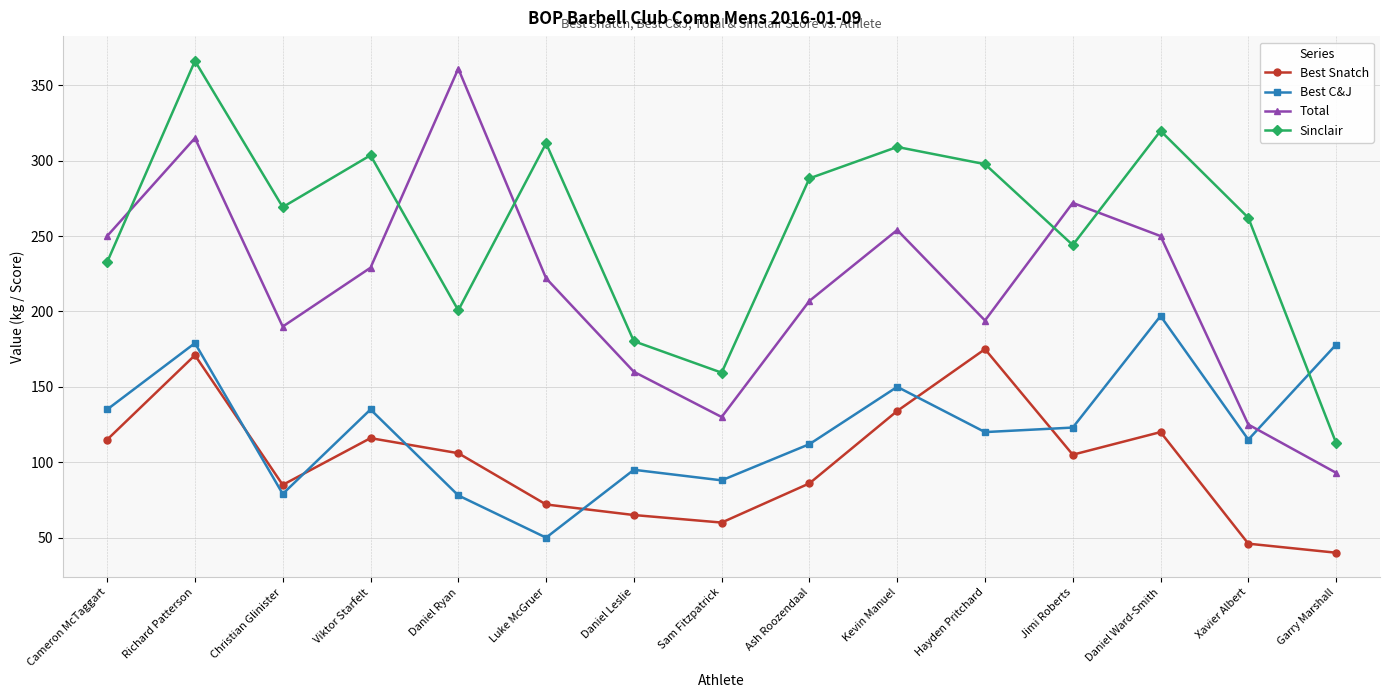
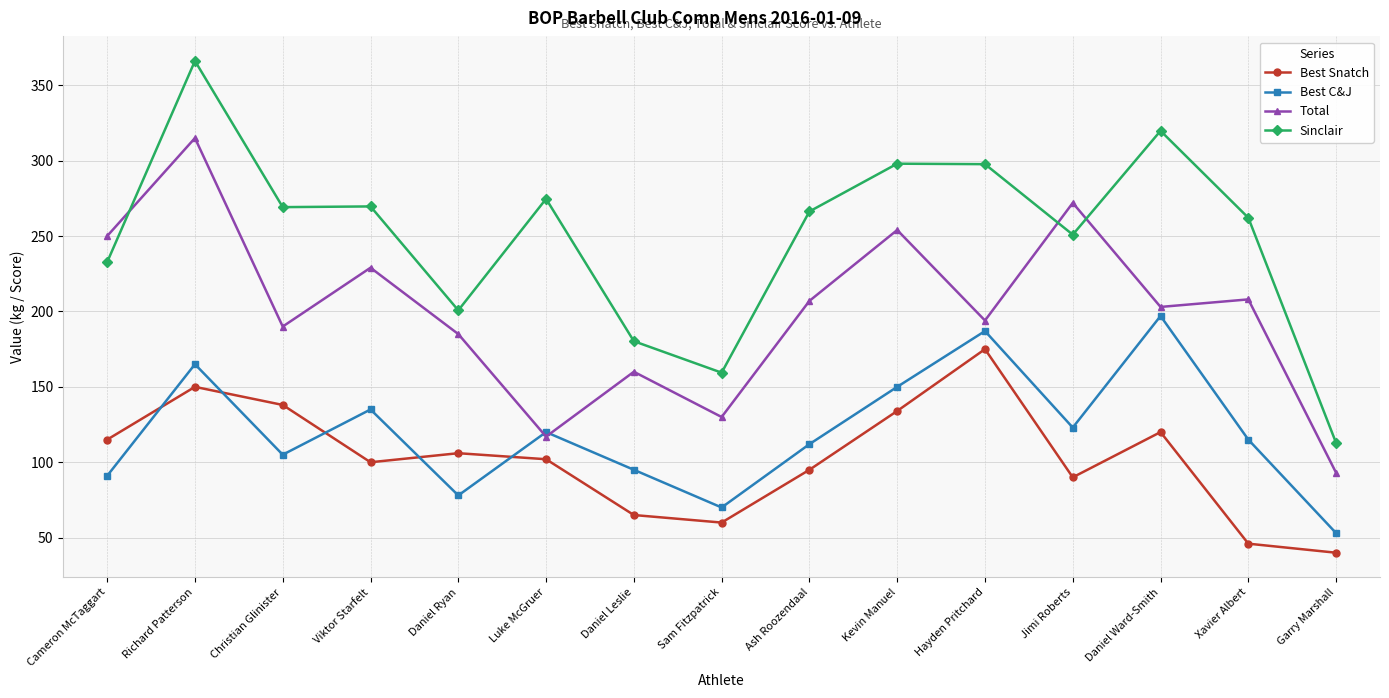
Best C&J, Cameron McTaggart: 135 -> 91
Best Snatch, Richard Patterson: 171 -> 150
Best C&J, Richard Patterson: 179 -> 165
Best Snatch, Christian Glinister: 85 -> 138
Best C&J, Christian Glinister: 79 -> 105
Best Snatch, Viktor Starfelt: 116 -> 100
Sinclair, Viktor Starfelt: 304 -> 270
Total, Daniel Ryan: 361 -> 185
Best Snatch, Luke McGruer: 72 -> 102
Best C&J, Luke McGruer: 50 -> 120
Total, Luke McGruer: 222 -> 117
Sinclair, Luke McGruer: 312 -> 275
Best C&J, Sam Fitzpatrick: 88 -> 70
Best Snatch, Ash Roozendaal: 86 -> 95
Sinclair, Ash Roozendaal: 288 -> 266
Sinclair, Kevin Manuel: 309 -> 298
Best C&J, Hayden Pritchard: 120 -> 187
Best Snatch, Jimi Roberts: 105 -> 90
Sinclair, Jimi Roberts: 244 -> 251
Total, Daniel Ward-Smith: 250 -> 203
Total, Xavier Albert: 125 -> 208
Best C&J, Garry Marshall: 178 -> 53
